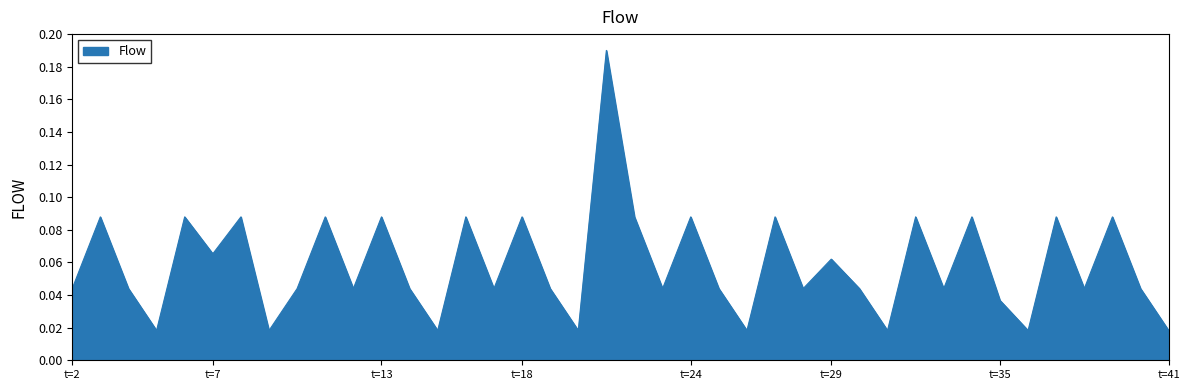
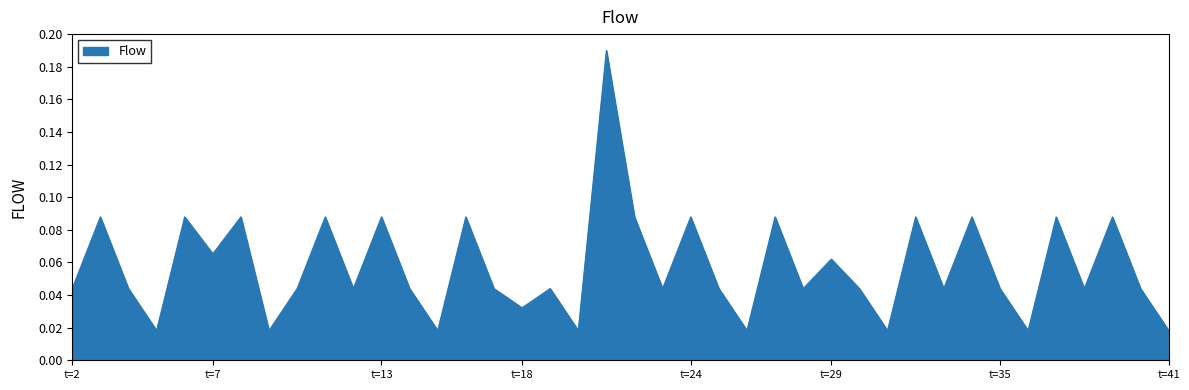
t=18: 0.088 -> 0.032
t=35: 0.037 -> 0.044
